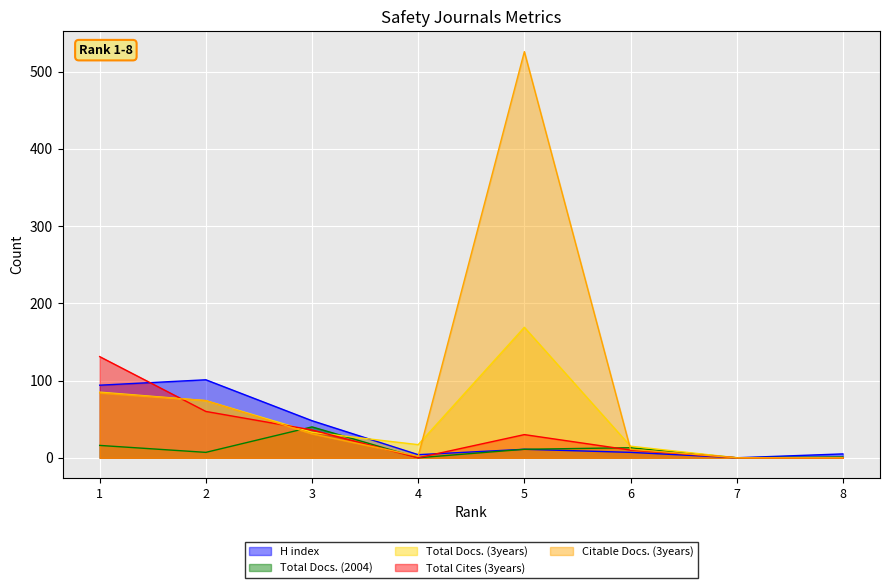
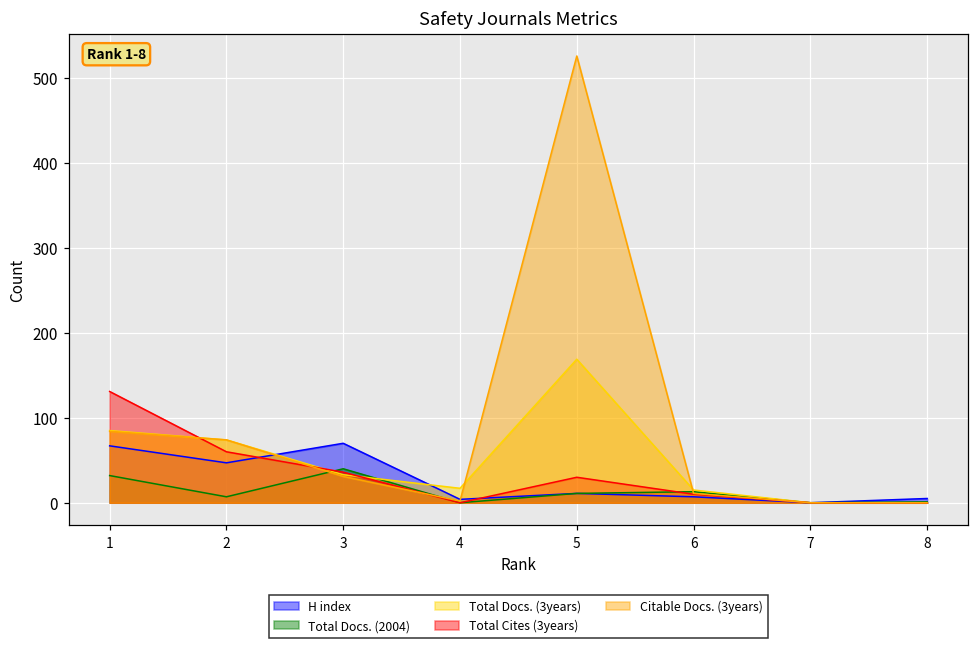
H index, 1: 90 -> 70
Total Docs. (2004), 1: 20 -> 30
H index, 2: 100 -> 50
H index, 3: 50 -> 70
